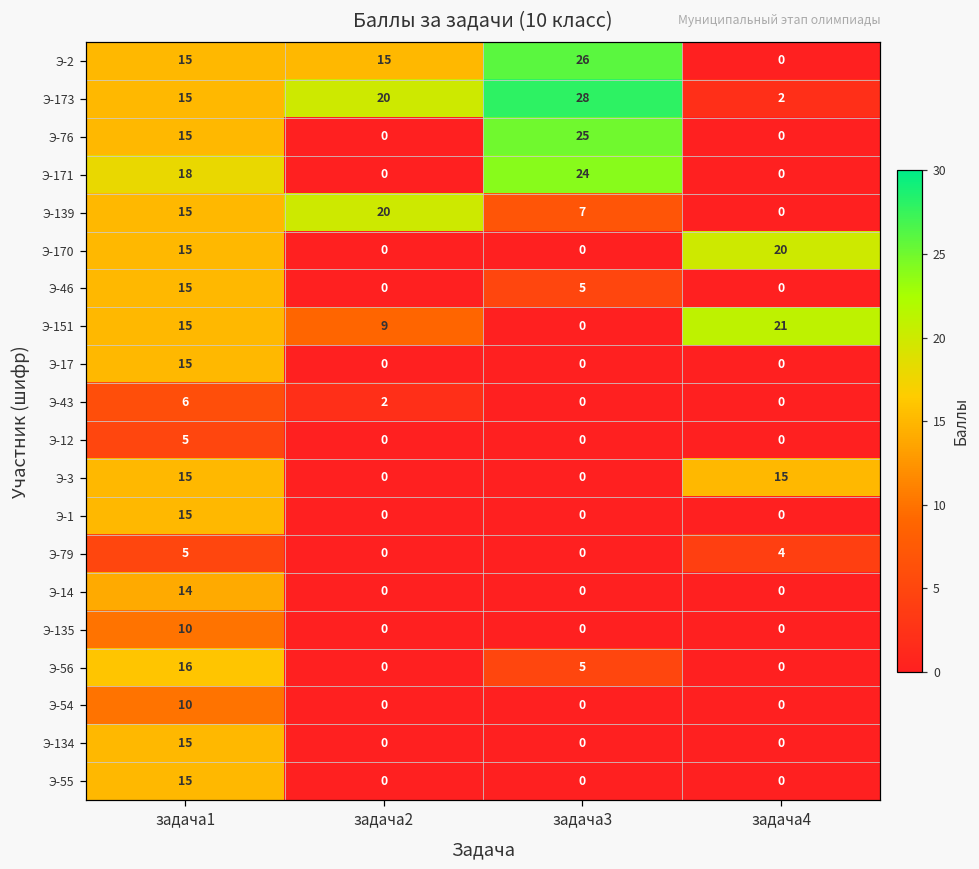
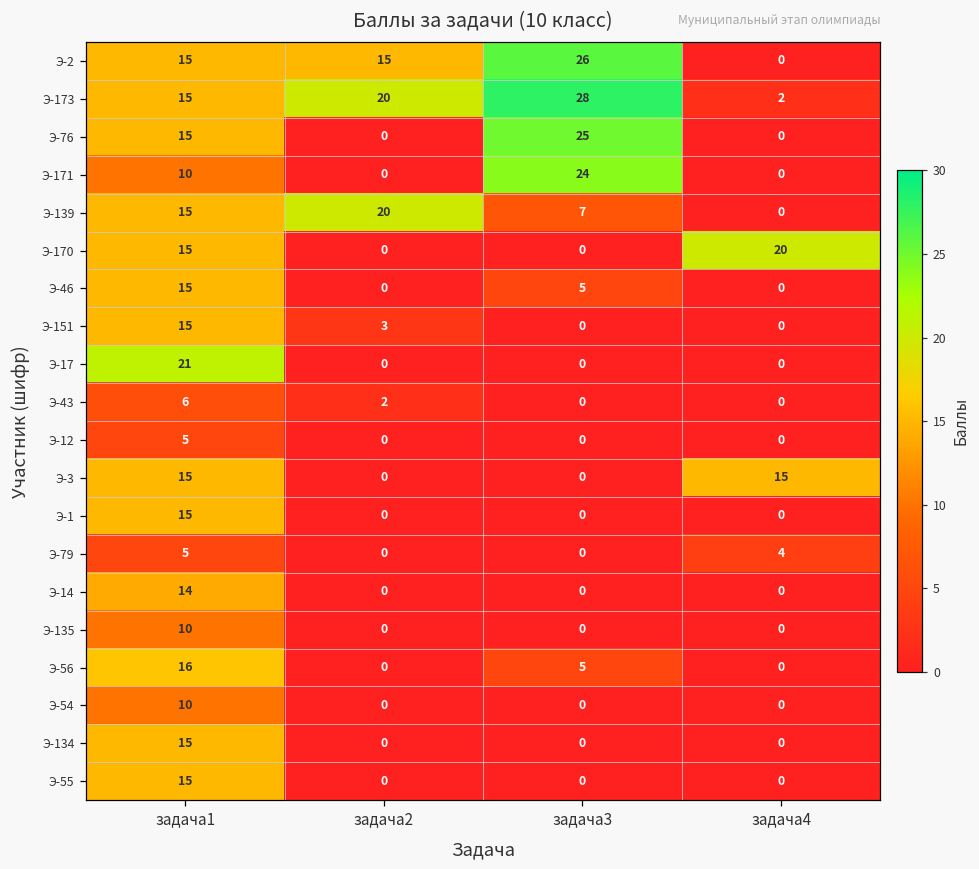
Э-171, задача1: 18 -> 10
Э-151, задача2: 9 -> 3
Э-151, задача4: 21 -> 0
Э-17, задача1: 15 -> 21
